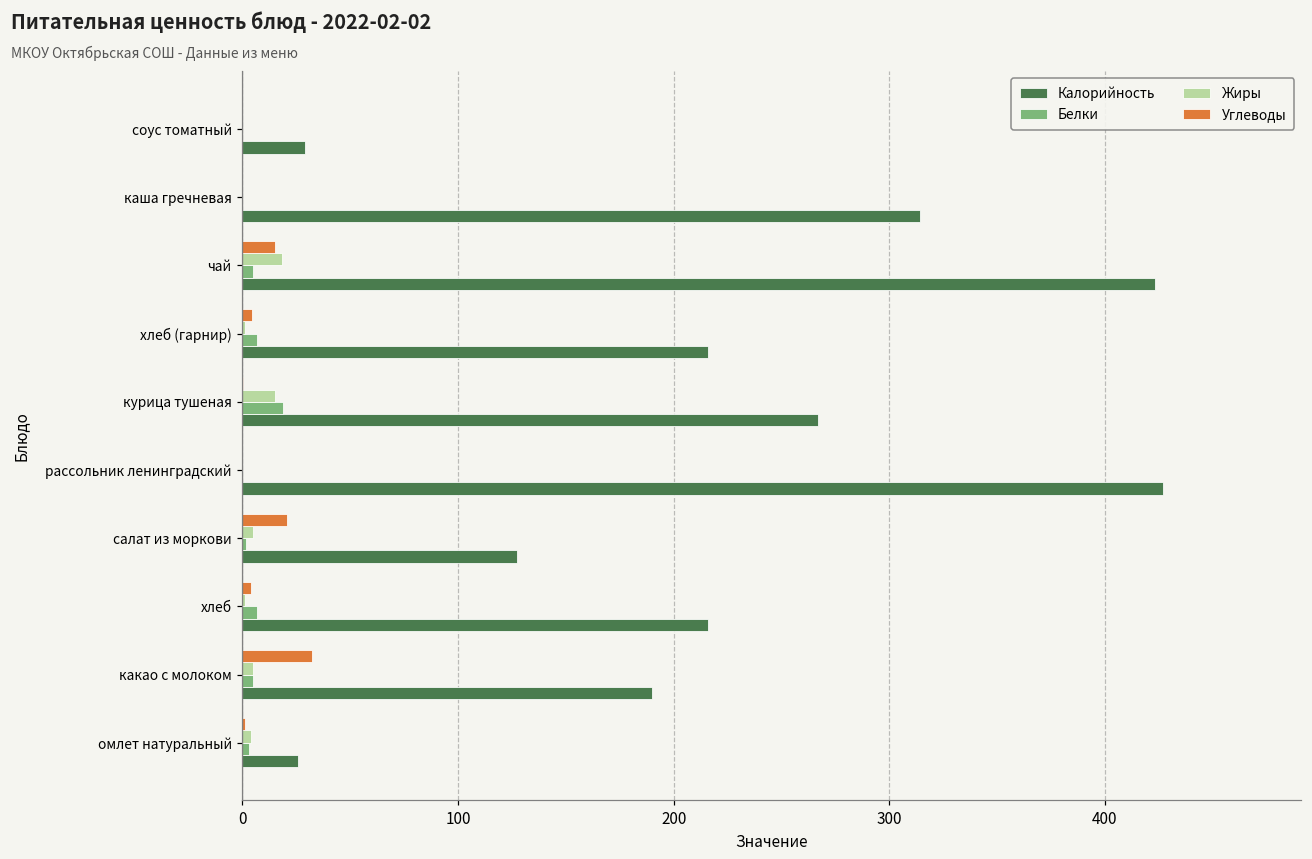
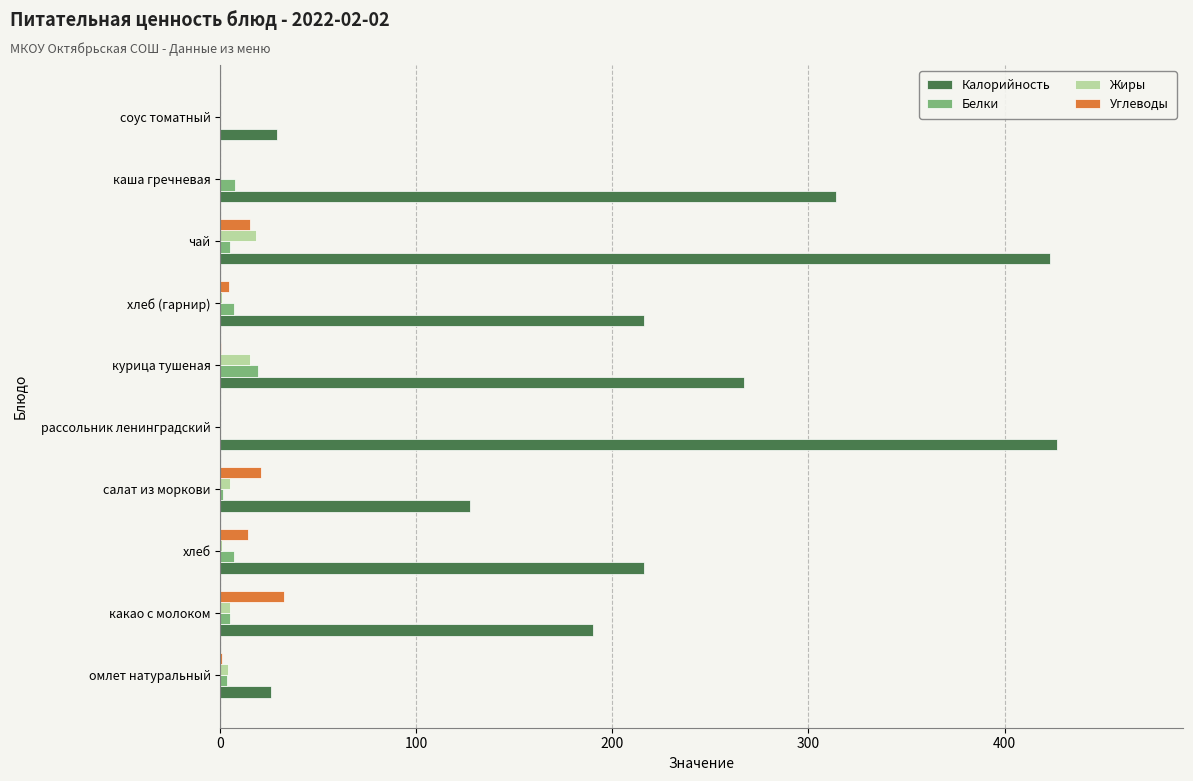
Белки, каша гречневая: 0 -> 8
Углеводы, хлеб: 4 -> 14
